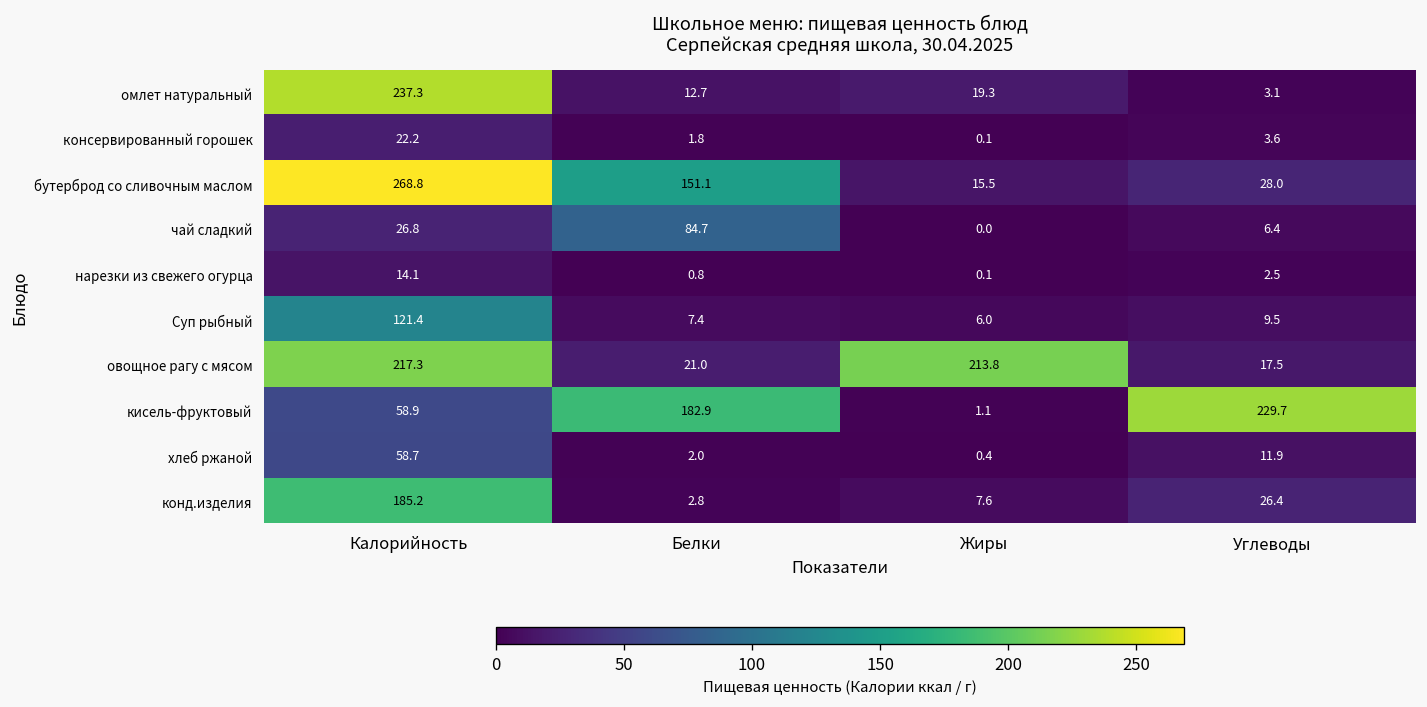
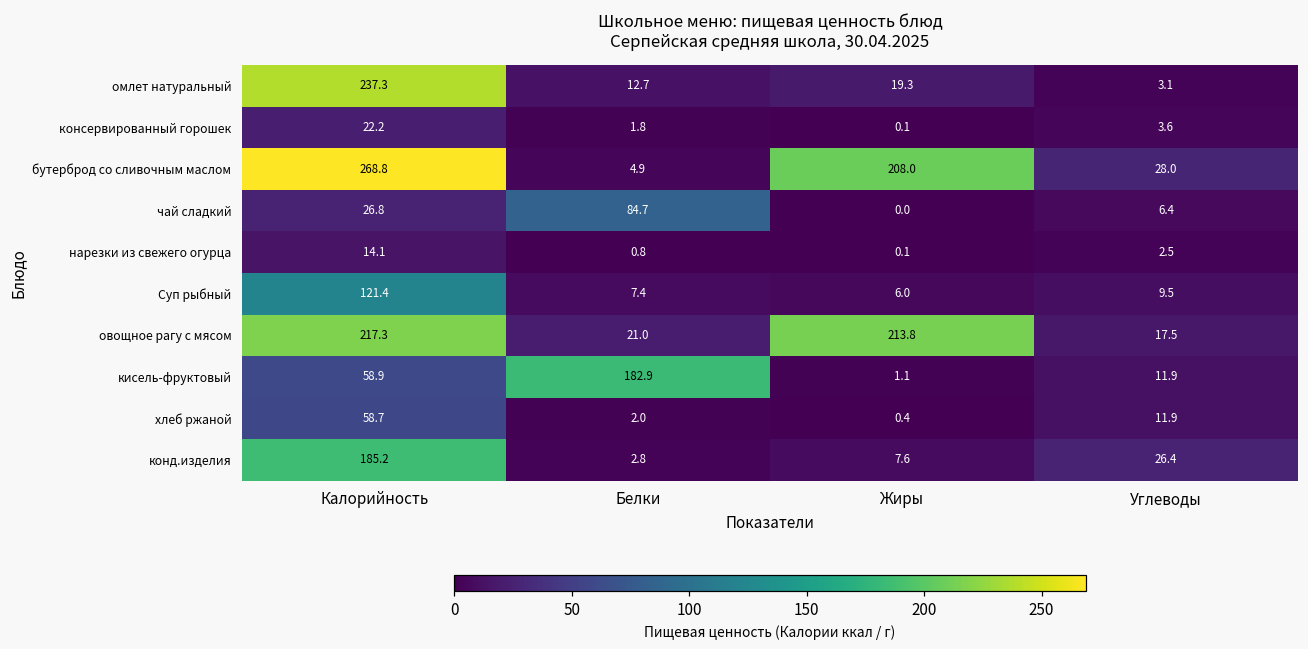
бутерброд со сливочным маслом, Белки: 151.1 -> 4.9
бутерброд со сливочным маслом, Жиры: 15.5 -> 208.0
кисель-фруктовый, Углеводы: 229.7 -> 11.9
